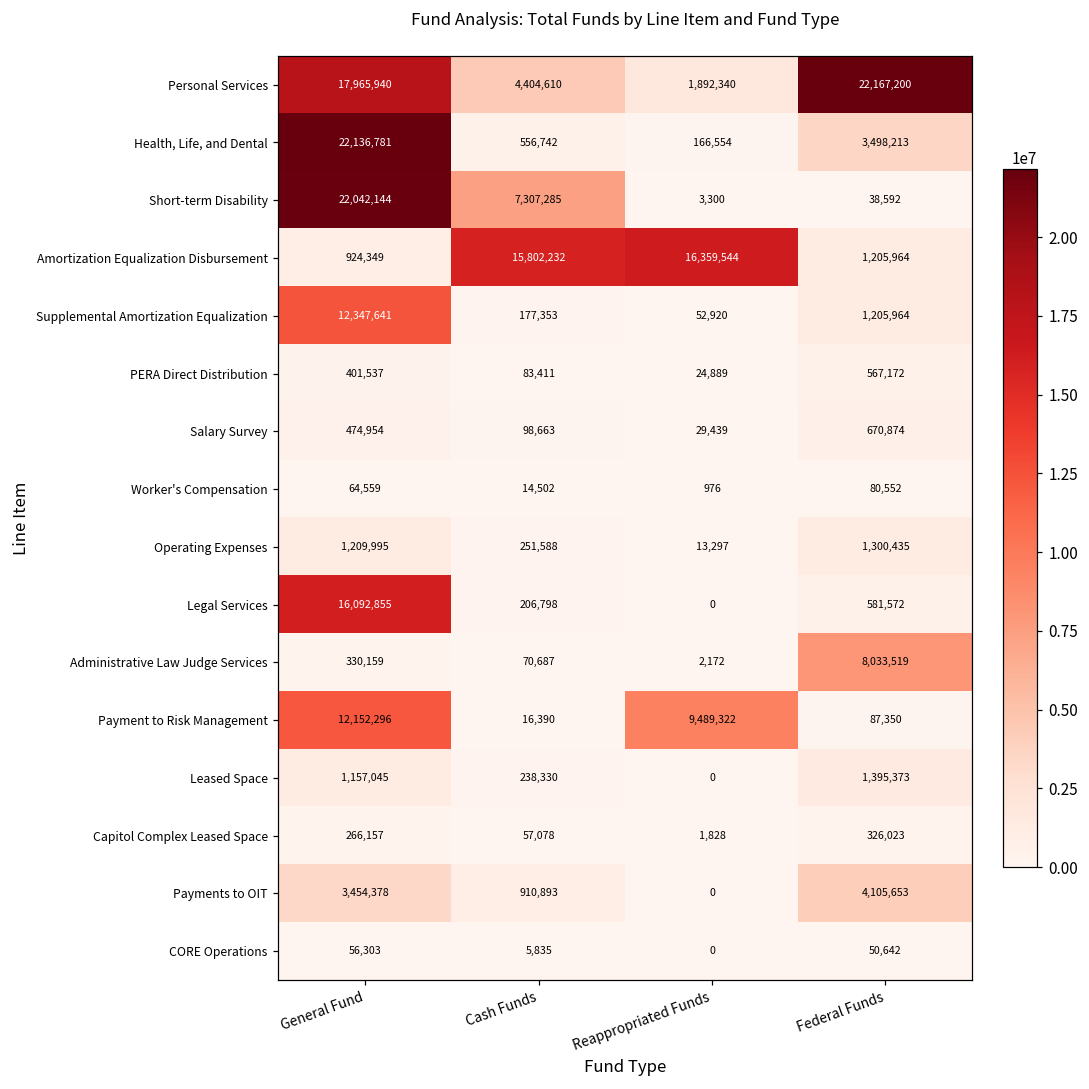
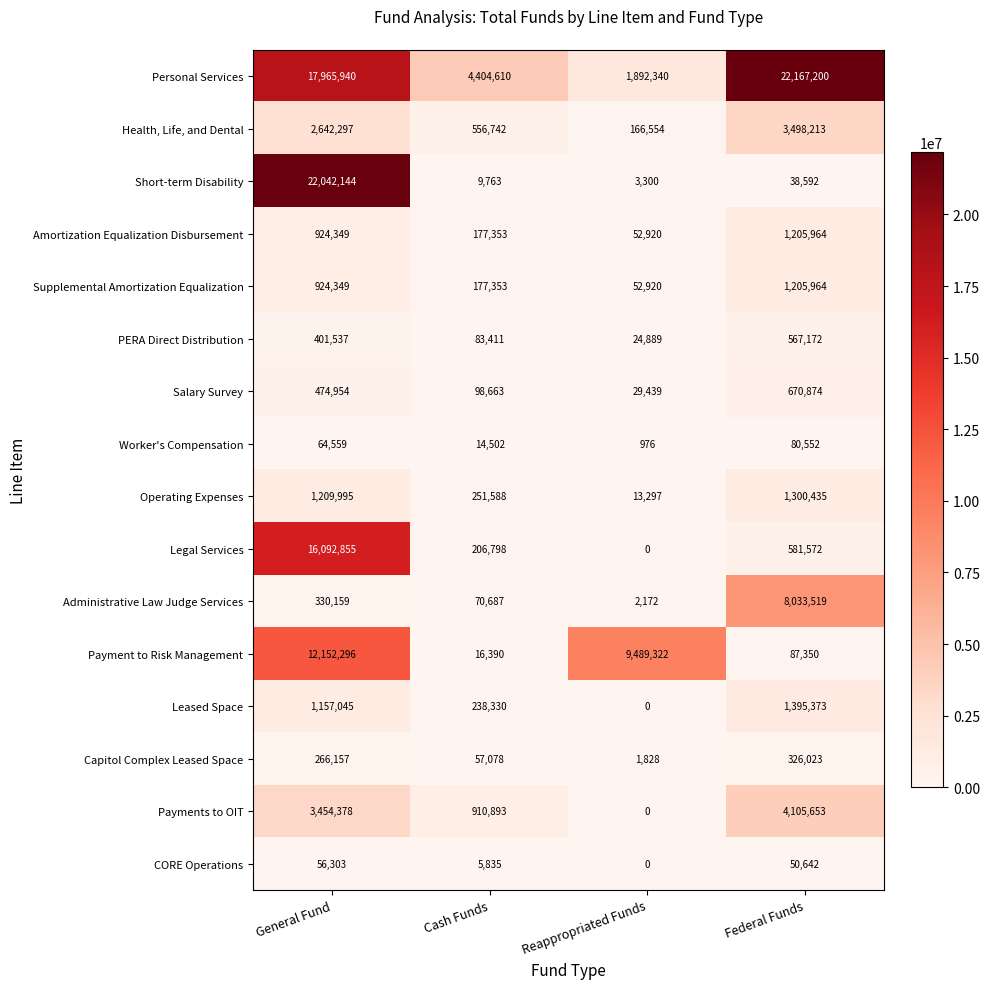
Health, Life, and Dental, General Fund: 22,136,781 -> 2,642,297
Short-term Disability, Cash Funds: 7,307,285 -> 9,763
Amortization Equalization Disbursement, Cash Funds: 15,802,232 -> 177,353
Amortization Equalization Disbursement, Reappropriated Funds: 16,359,544 -> 52,920
Supplemental Amortization Equalization, General Fund: 12,347,641 -> 924,349
